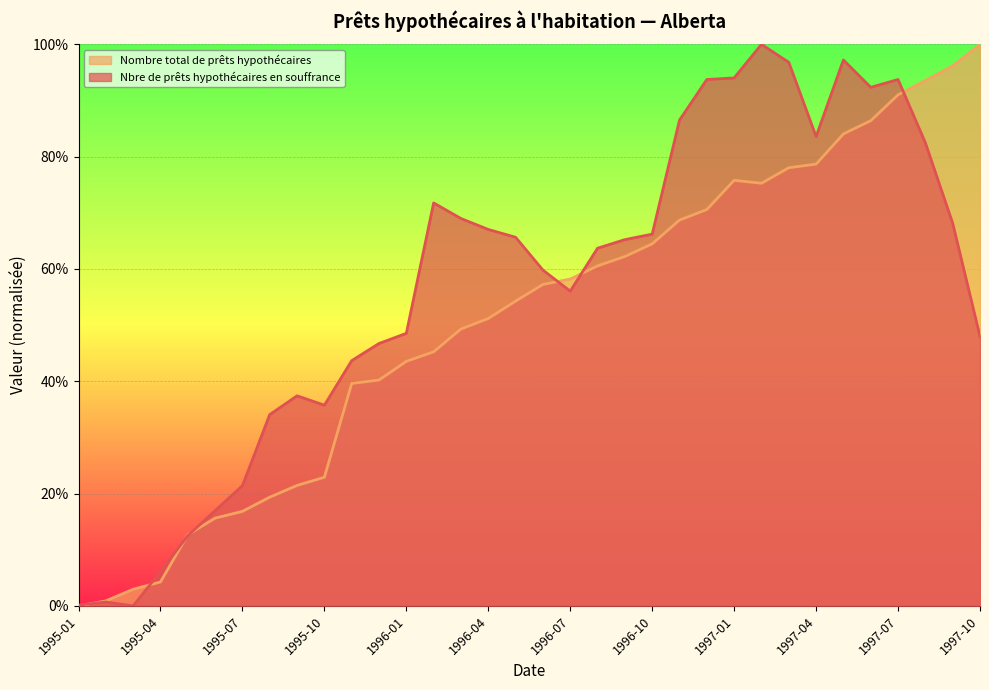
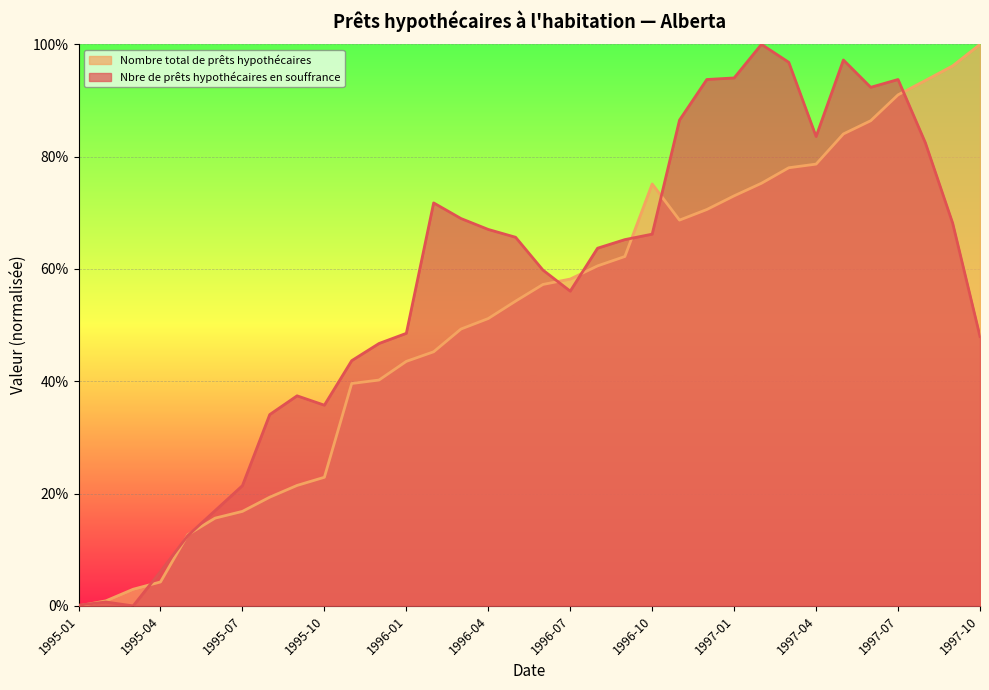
Nombre total de prêts hypothécaires, 1996-10: 64% -> 75%
Nombre total de prêts hypothécaires, 1997-01: 76% -> 73%
